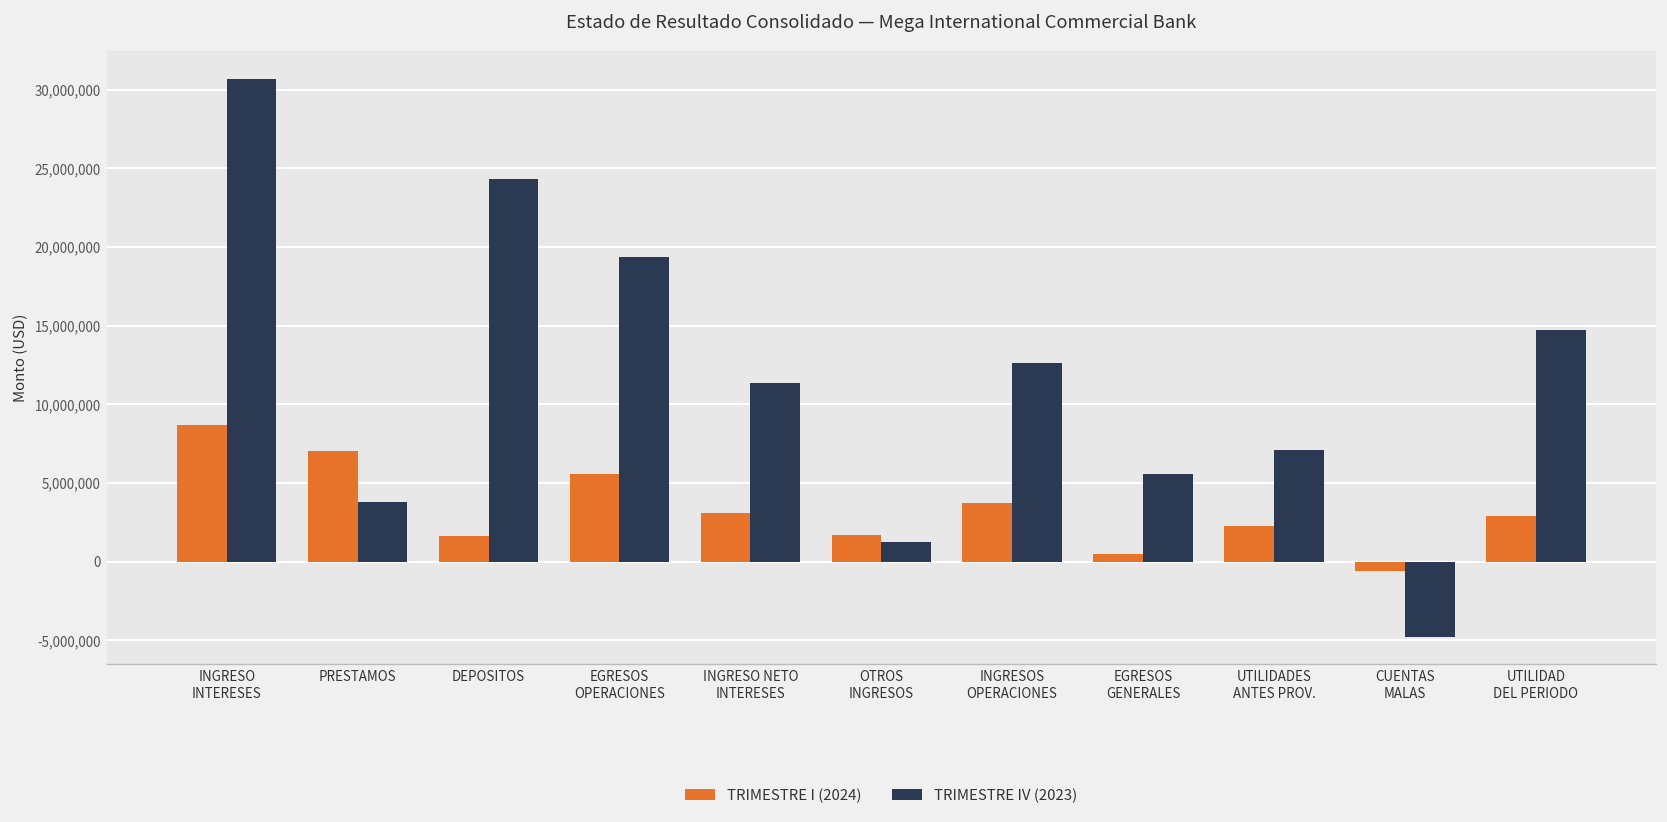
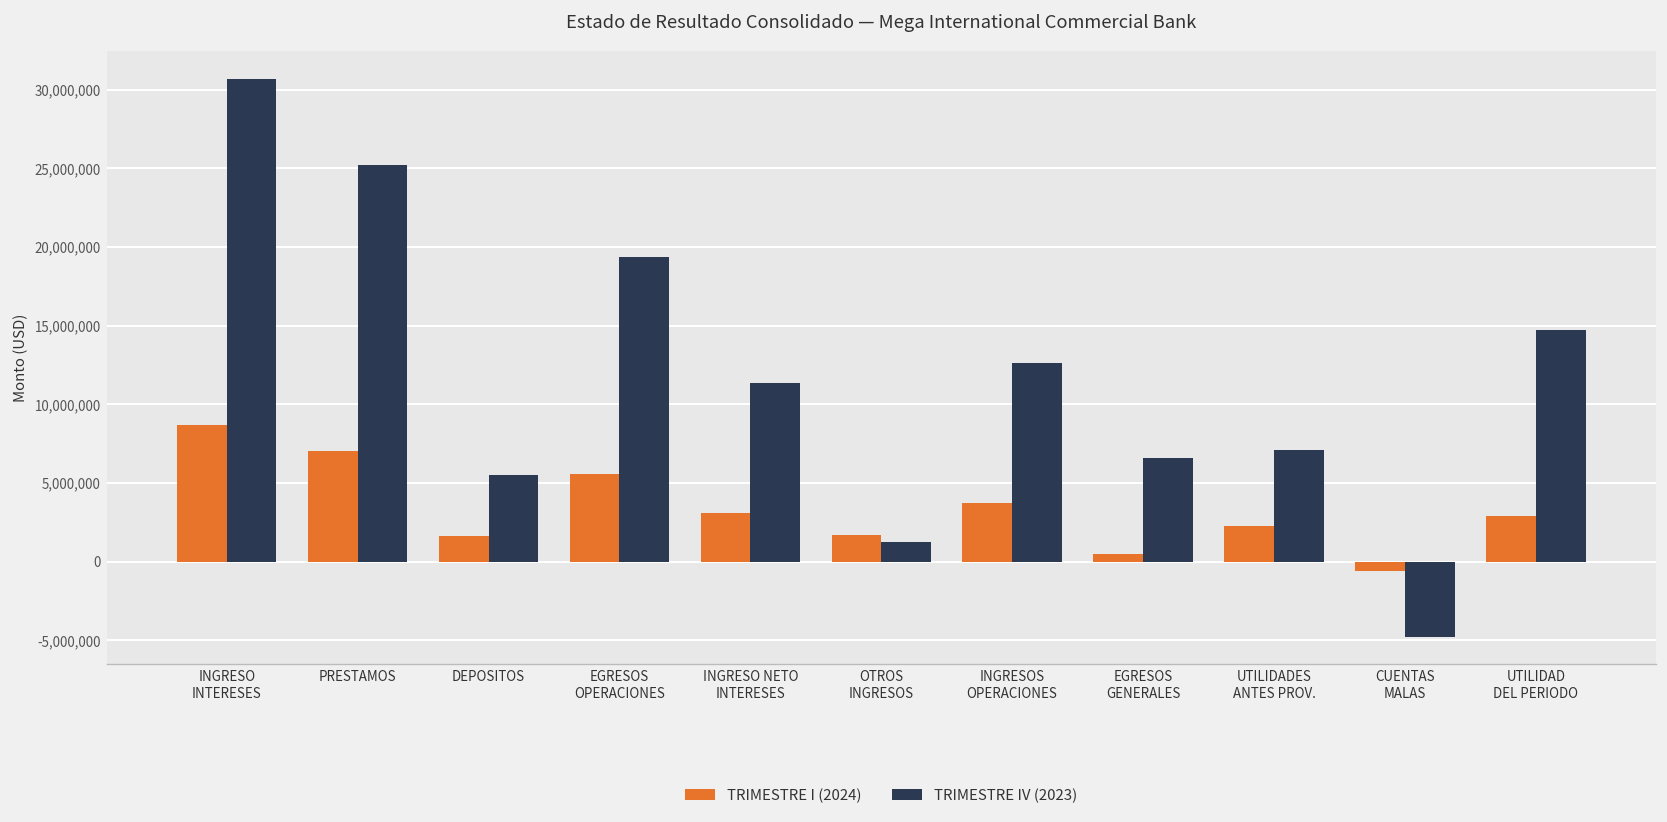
TRIMESTRE IV (2023), PRESTAMOS: 3,800,000 -> 25,200,000
TRIMESTRE IV (2023), DEPOSITOS: 24,300,000 -> 5,500,000
TRIMESTRE IV (2023), EGRESOS GENERALES: 5,500,000 -> 6,600,000
